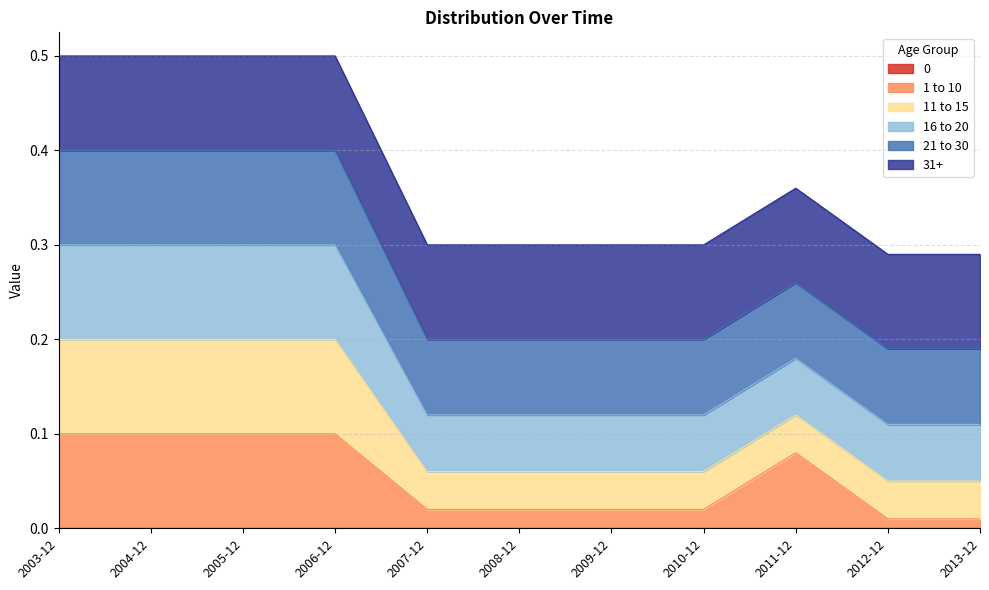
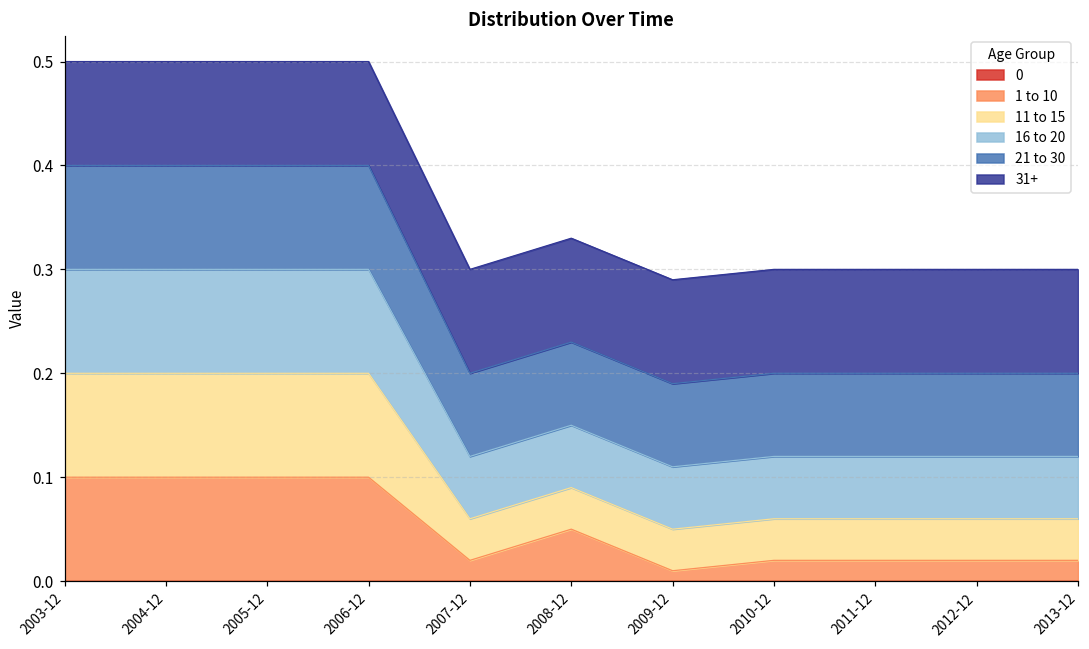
1 to 10, 2008-12: 0.02 -> 0.05
1 to 10, 2009-12: 0.02 -> 0.01
1 to 10, 2011-12: 0.08 -> 0.02
1 to 10, 2012-12: 0.01 -> 0.02
1 to 10, 2013-12: 0.01 -> 0.02
